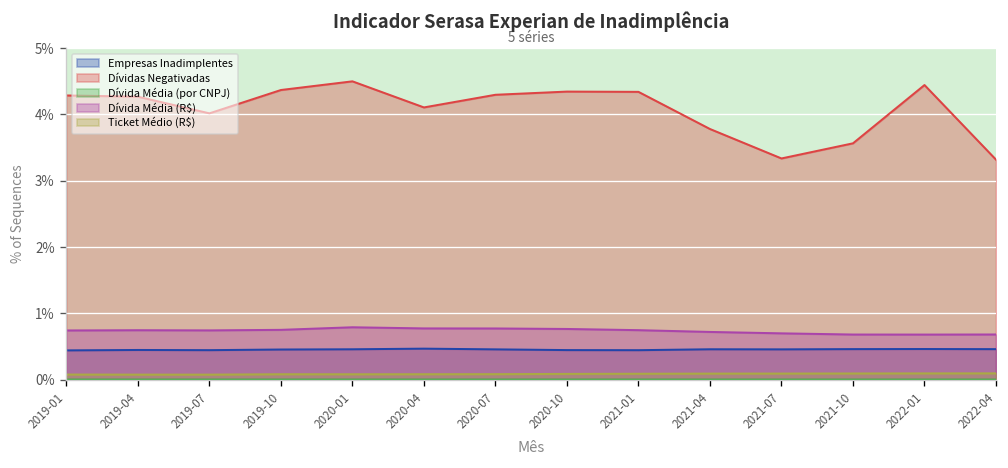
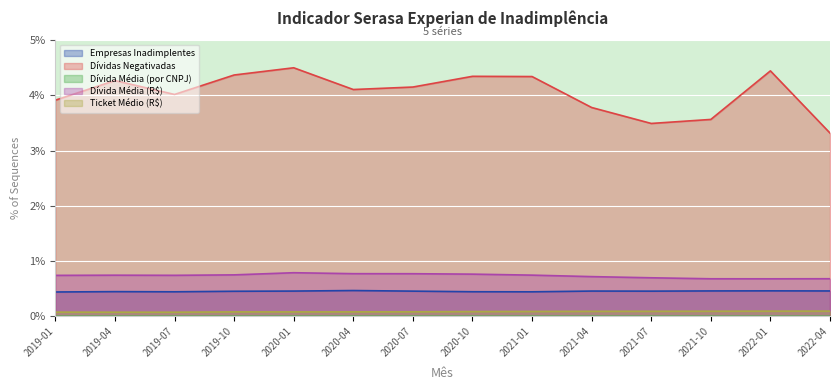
Dívidas Negativadas, 2019-01: 4.3% -> 3.9%
Dívidas Negativadas, 2020-07: 4.3% -> 4.2%
Dívidas Negativadas, 2021-07: 3.3% -> 3.5%
